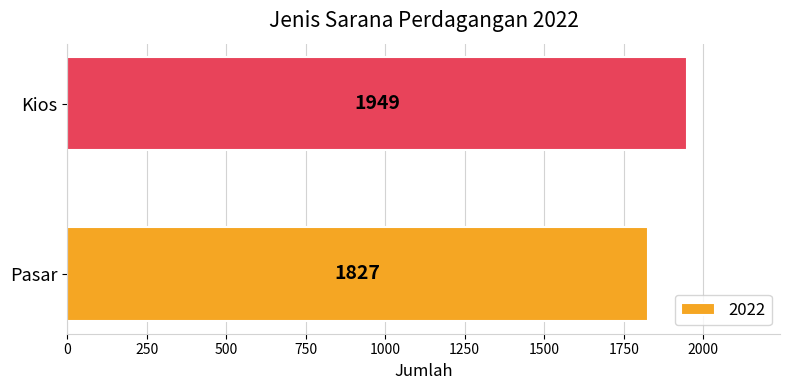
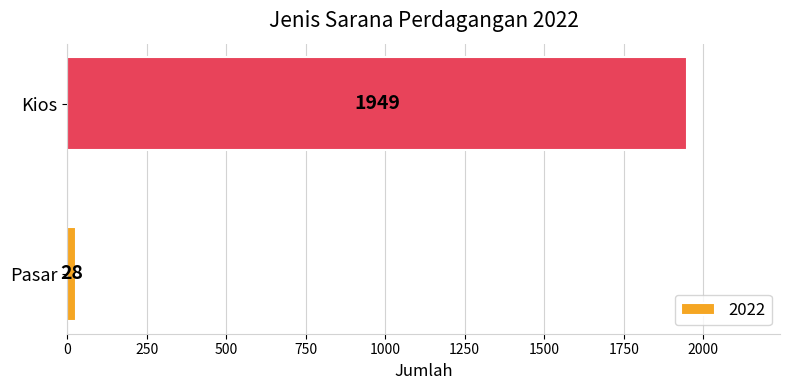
Pasar: 1827 -> 28
